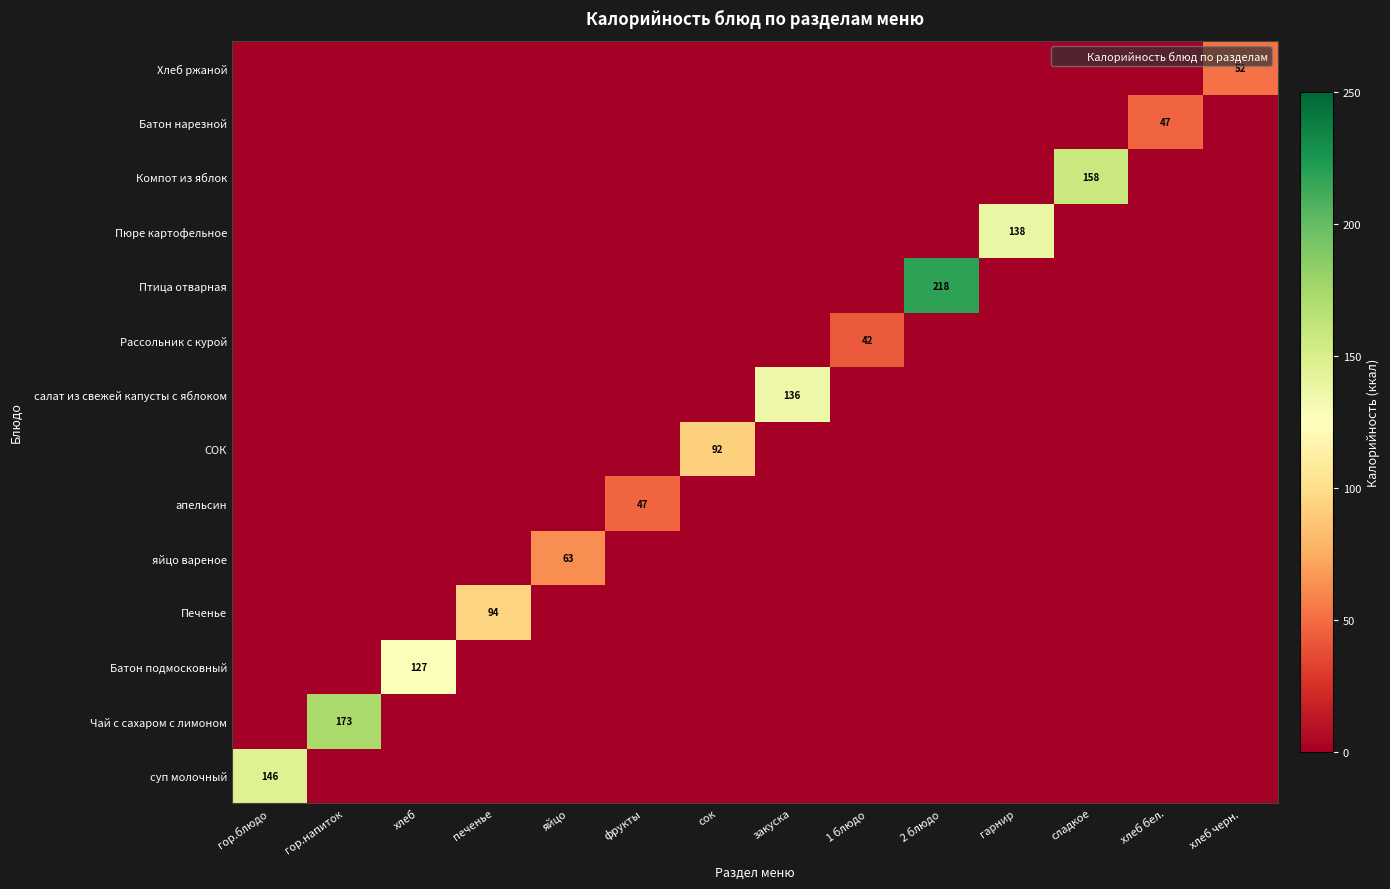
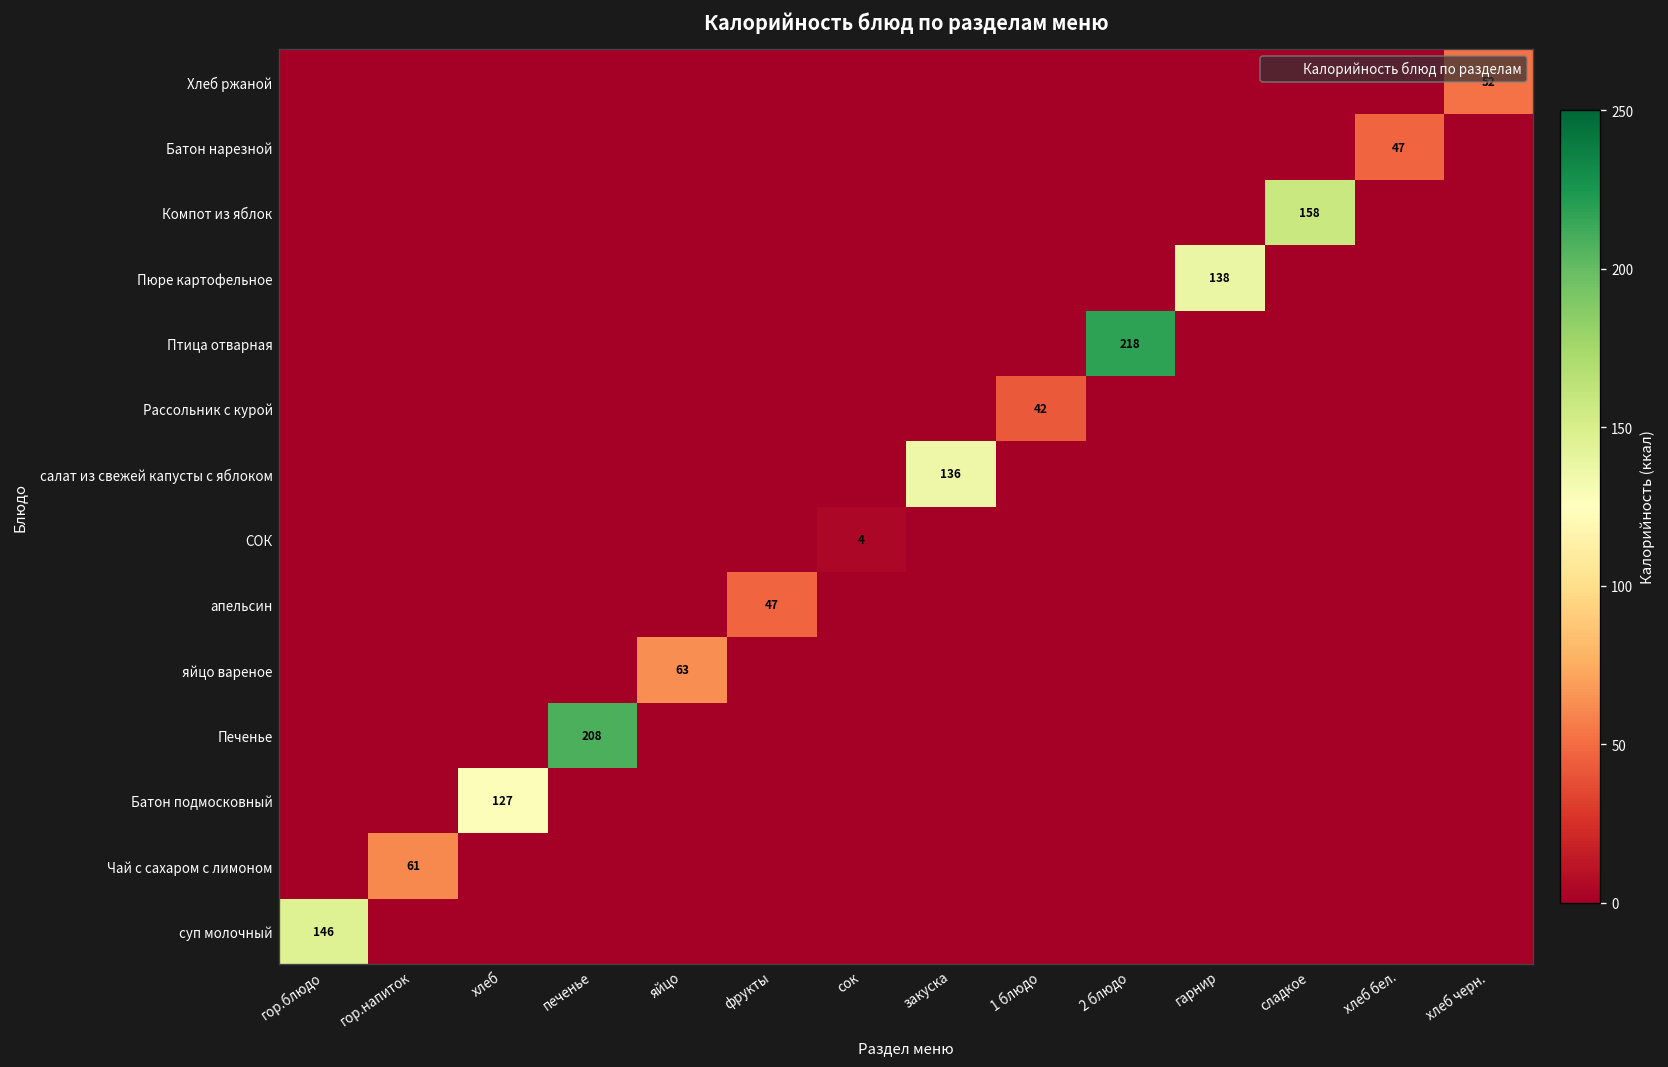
СОК, сок: 92 -> 4
Печенье, печенье: 94 -> 208
Чай с сахаром с лимоном, гор.напиток: 173 -> 61
